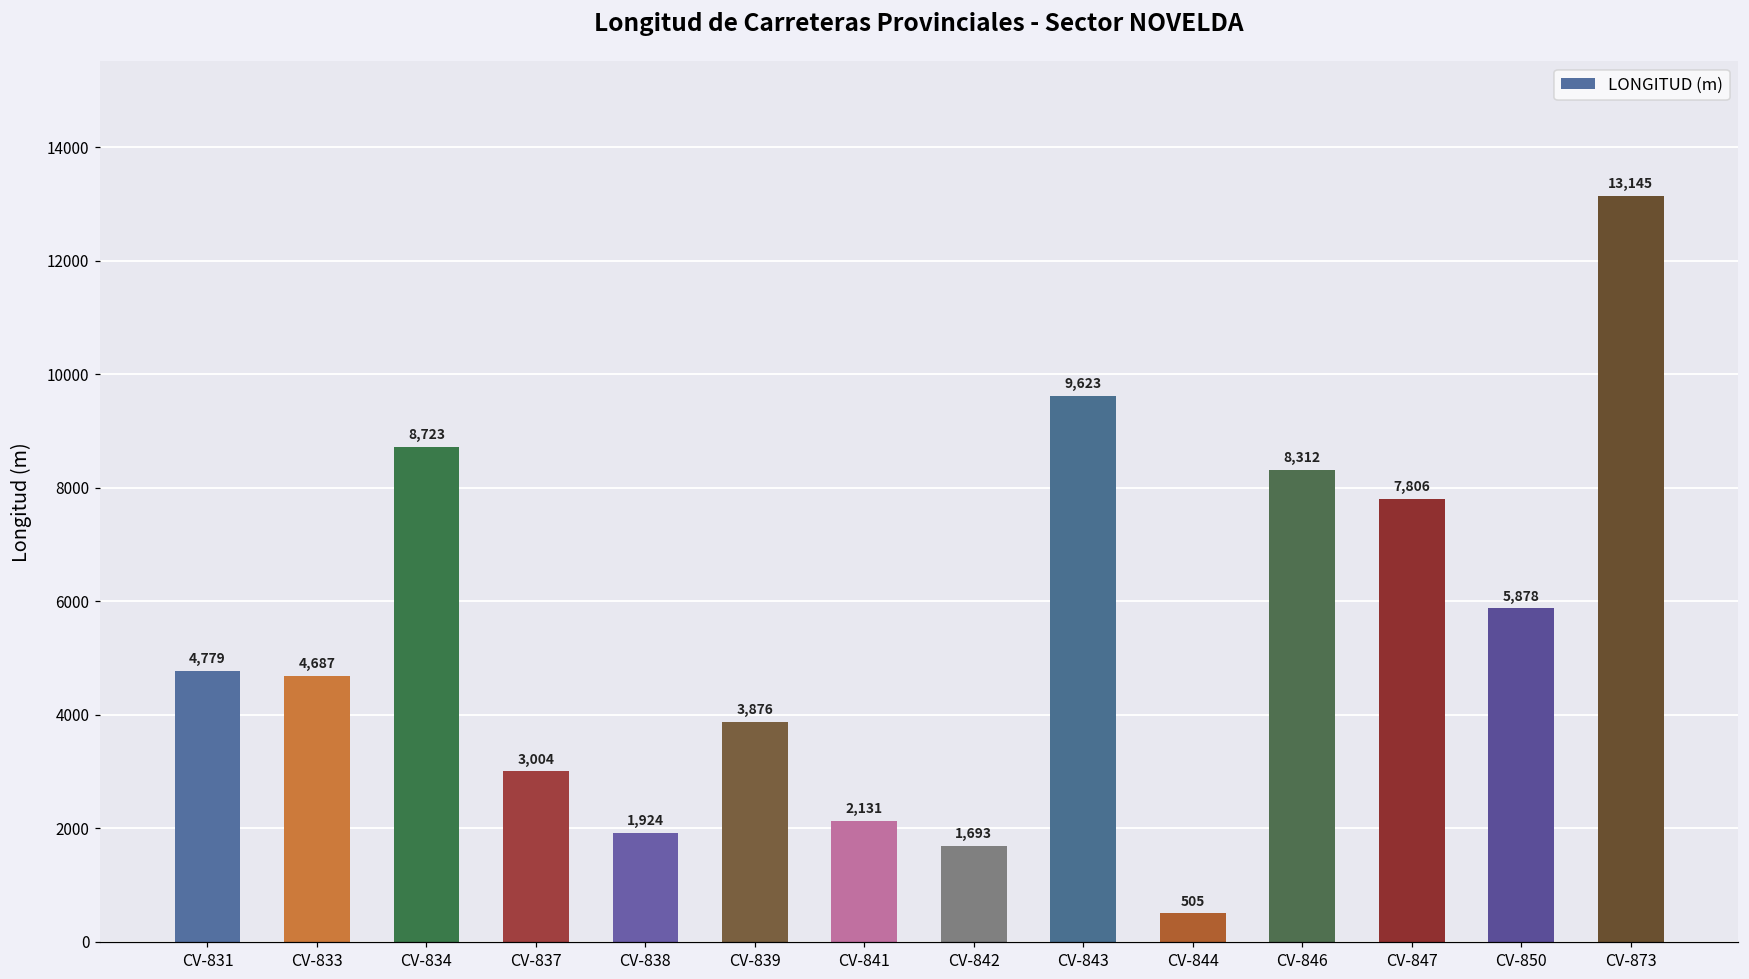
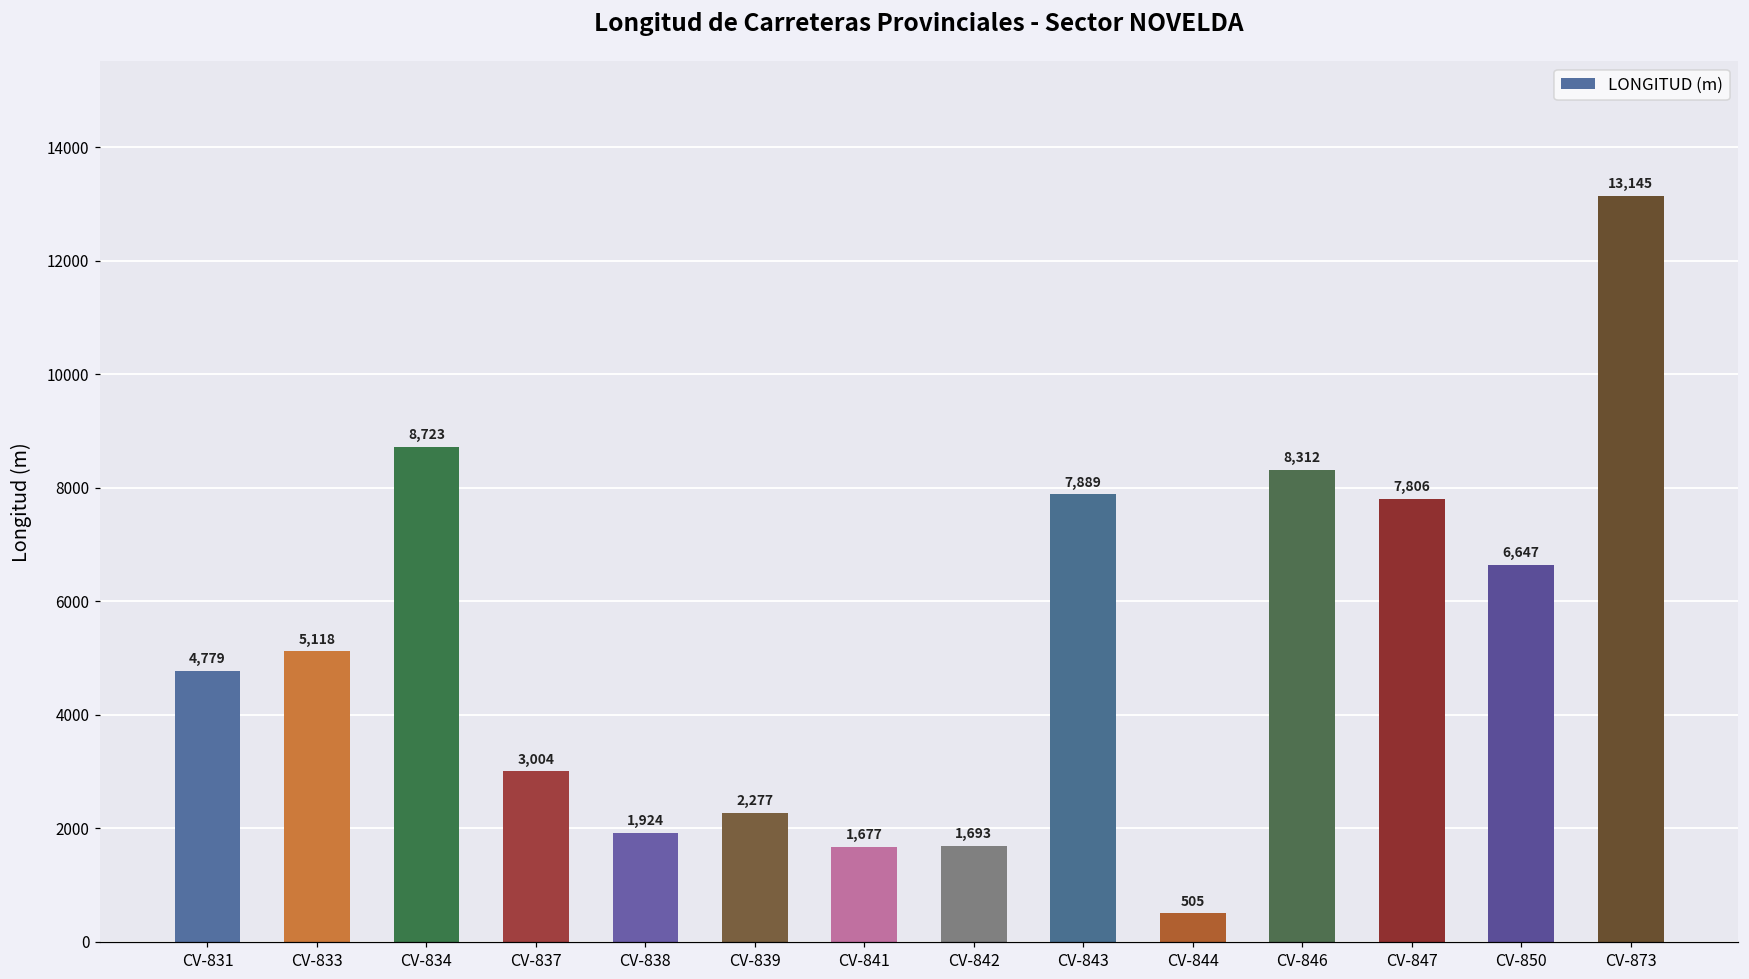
CV-833: 4,687 -> 5,118
CV-839: 3,876 -> 2,277
CV-841: 2,131 -> 1,677
CV-843: 9,623 -> 7,889
CV-850: 5,878 -> 6,647
